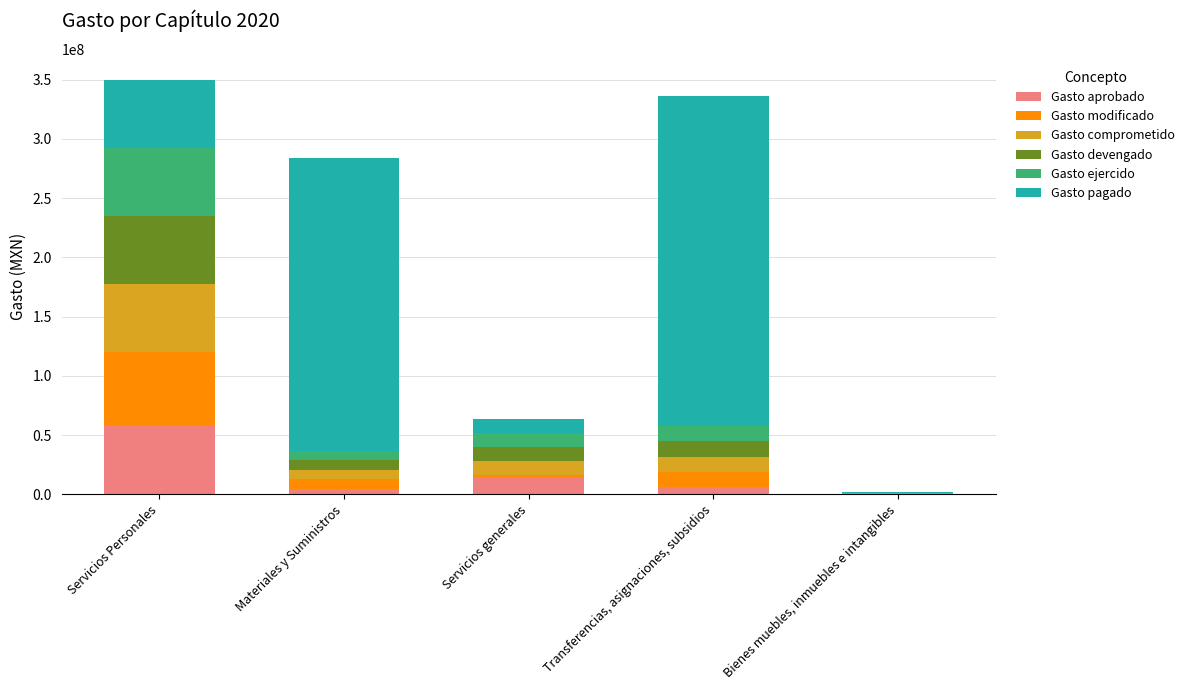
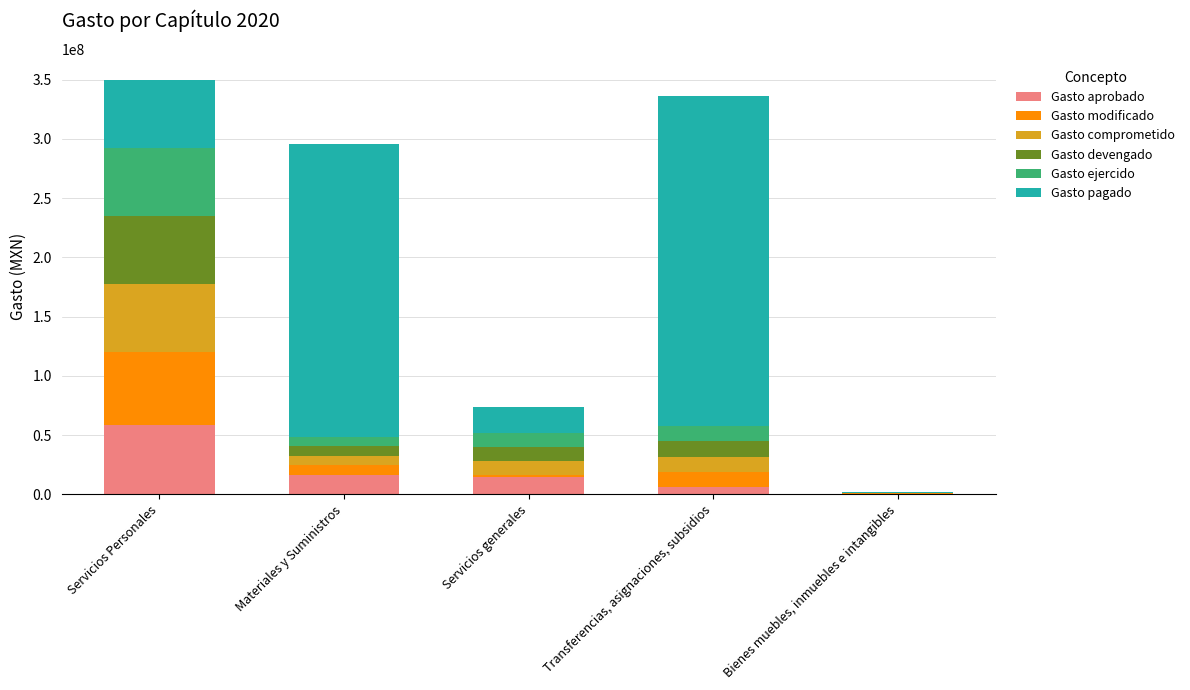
Gasto aprobado, Materiales y Suministros: 4000000 -> 16000000
Gasto pagado, Servicios generales: 12000000 -> 22000000
